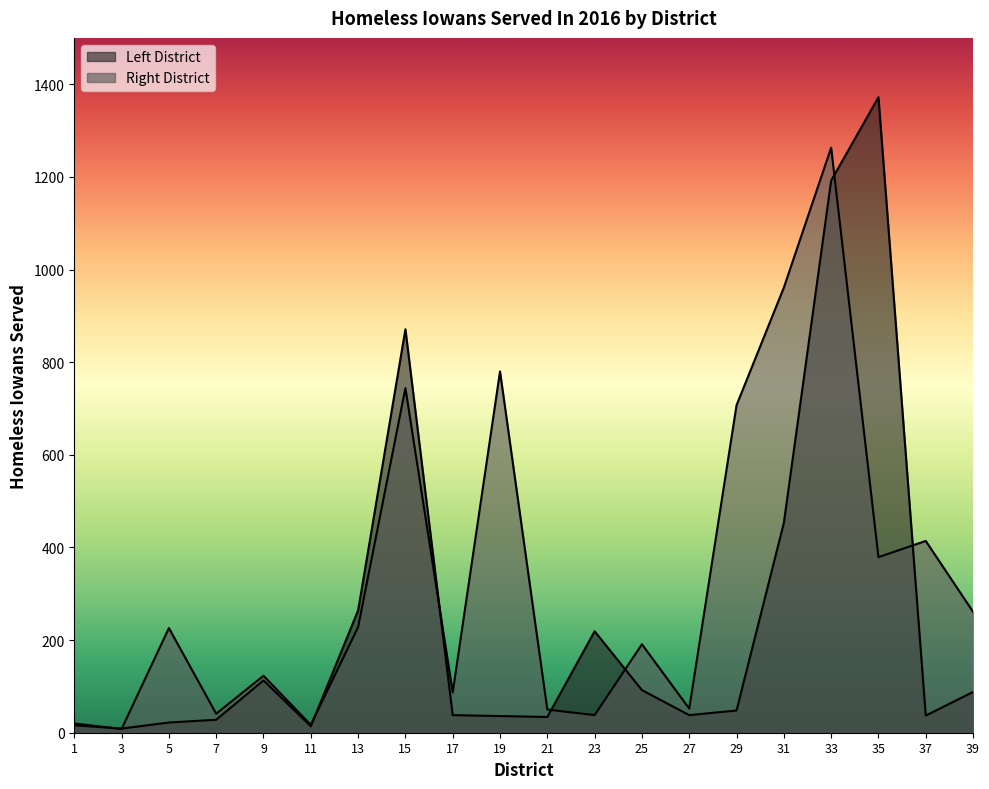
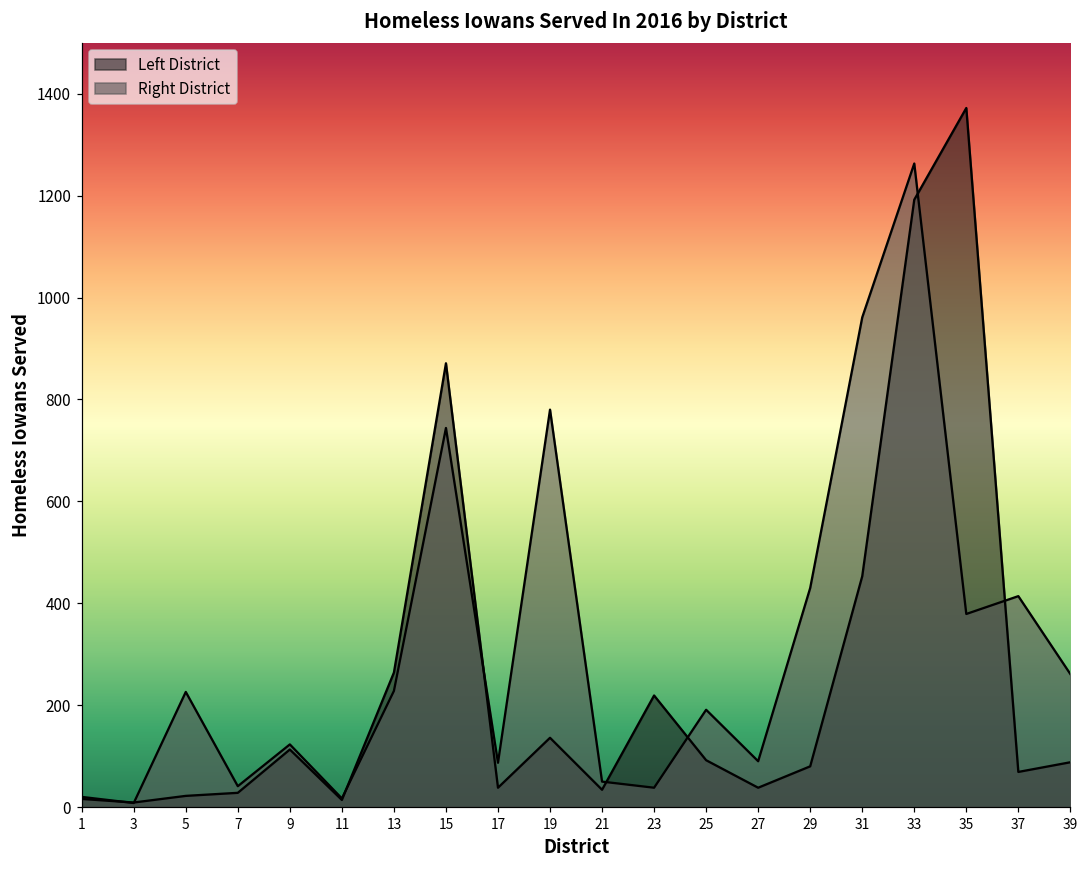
Left District, 19: 40 -> 140
Right District, 27: 50 -> 90
Left District, 29: 50 -> 80
Right District, 29: 710 -> 430
Left District, 37: 40 -> 70
